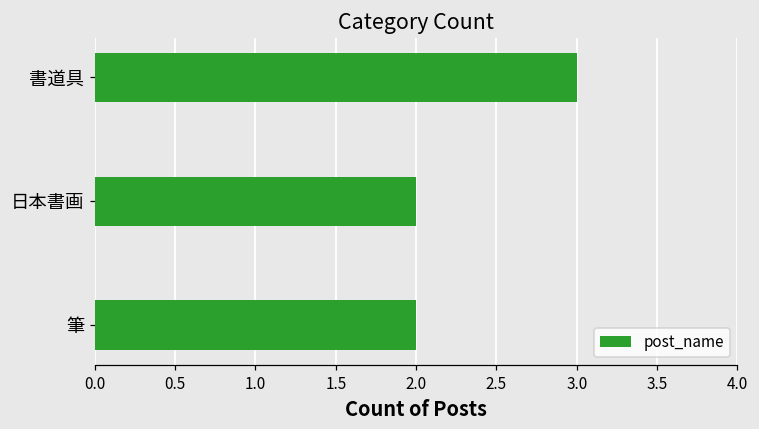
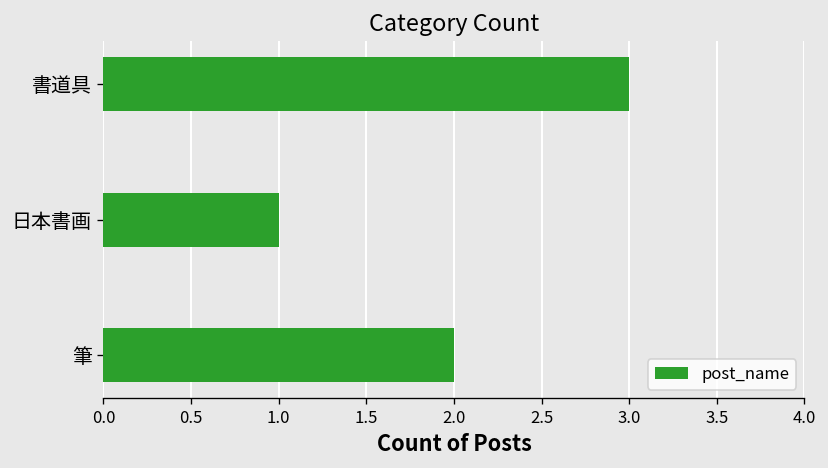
日本書画: 2 -> 1
